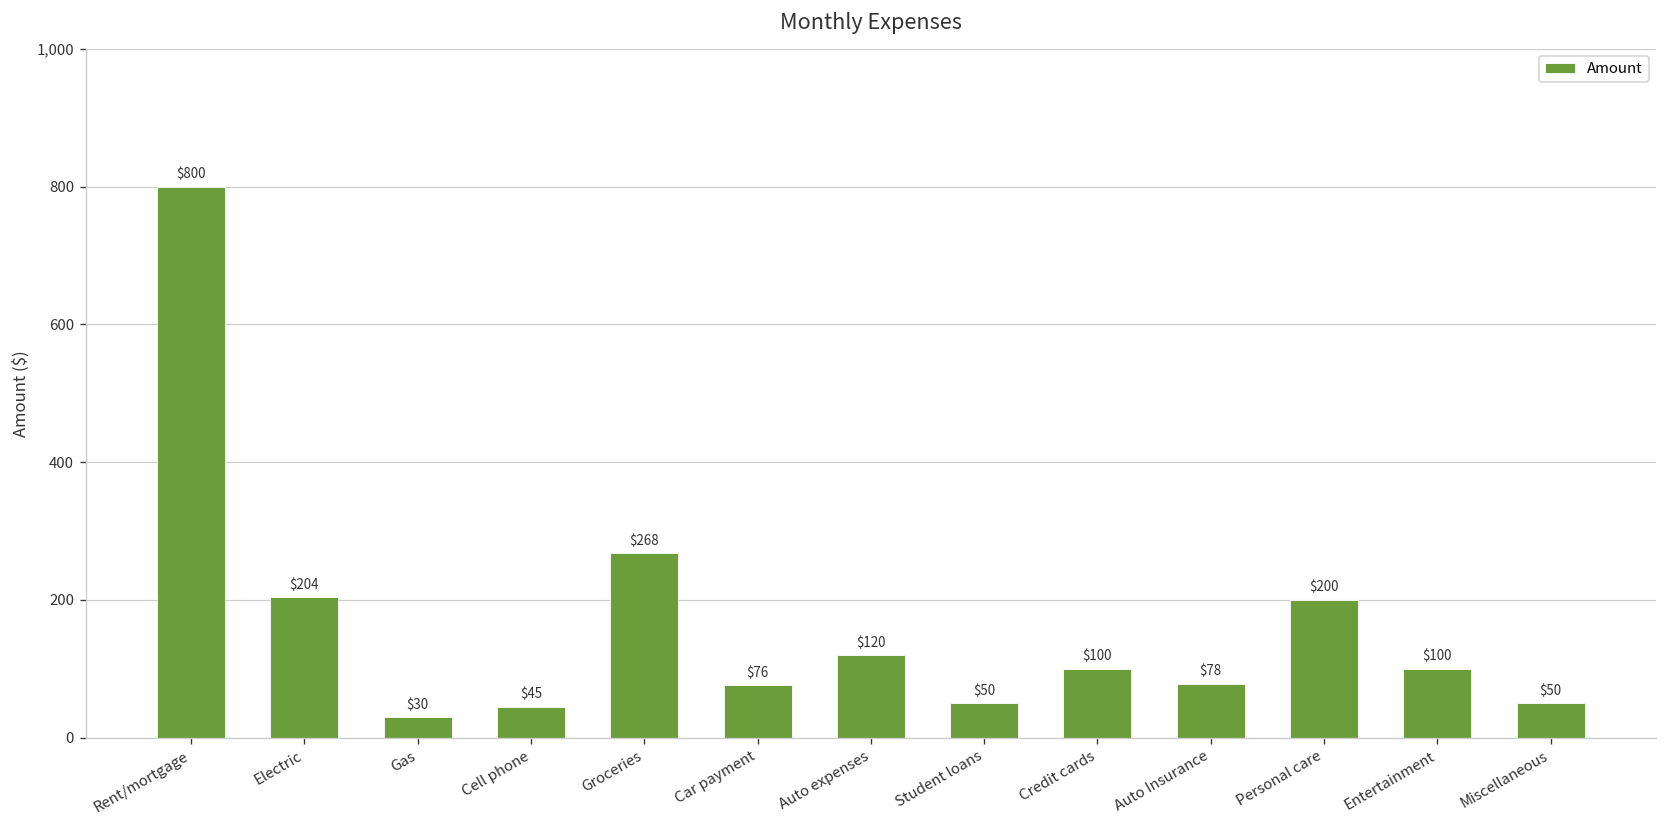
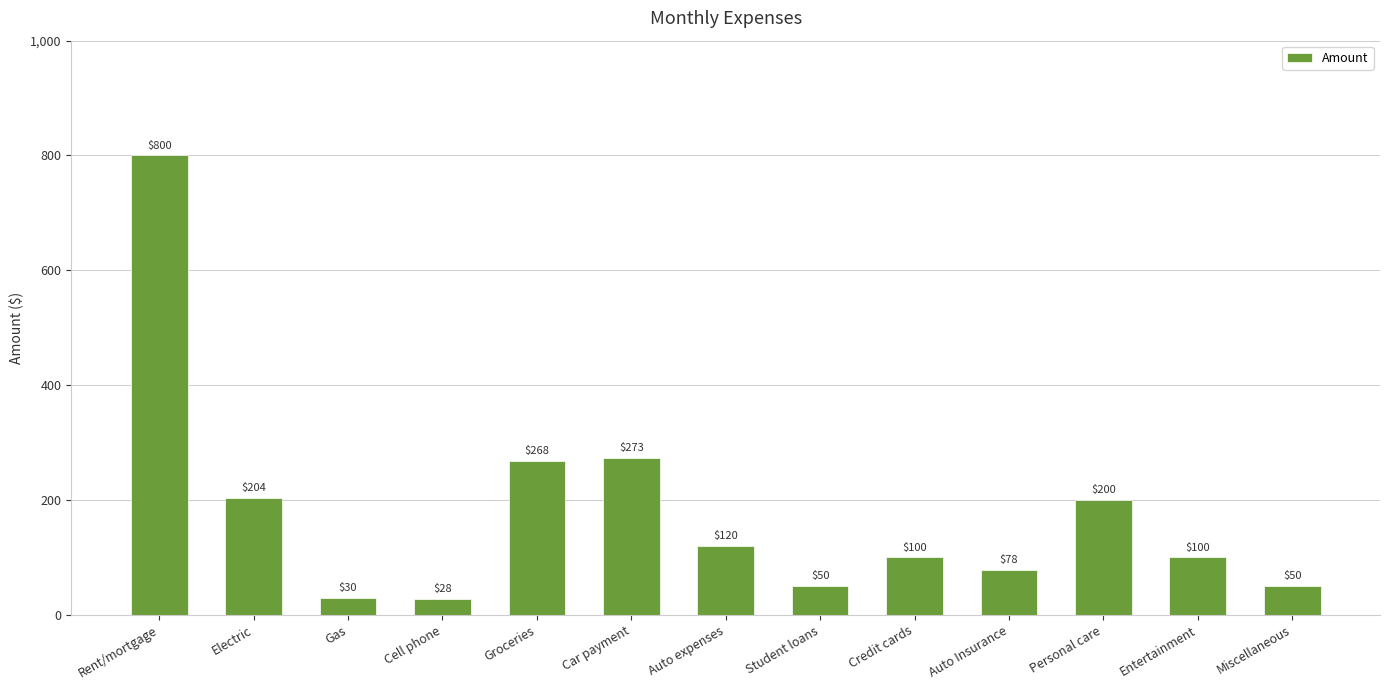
Cell phone: $45 -> $28
Car payment: $76 -> $273
